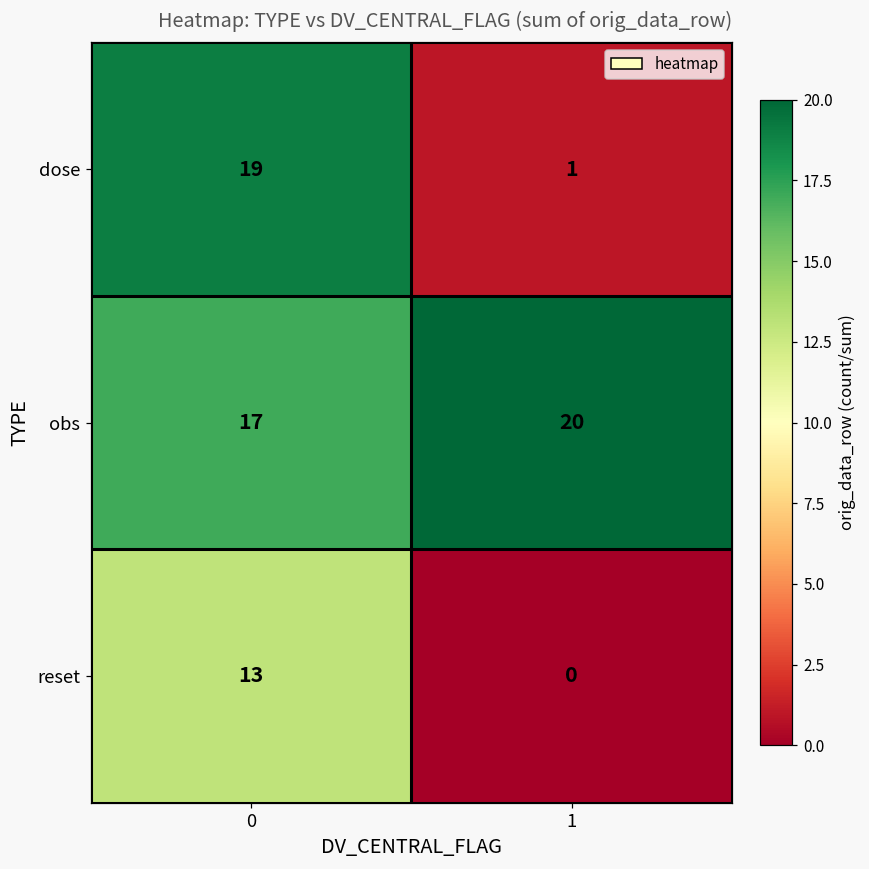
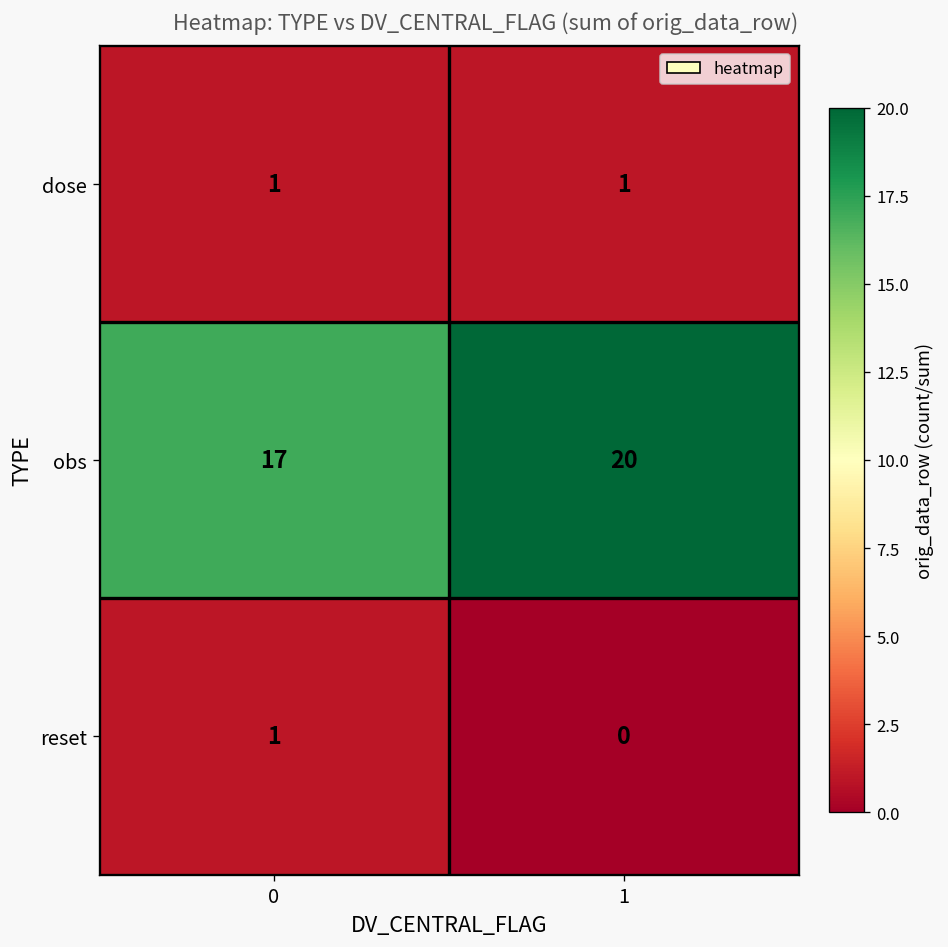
dose, 0: 19 -> 1
reset, 0: 13 -> 1
